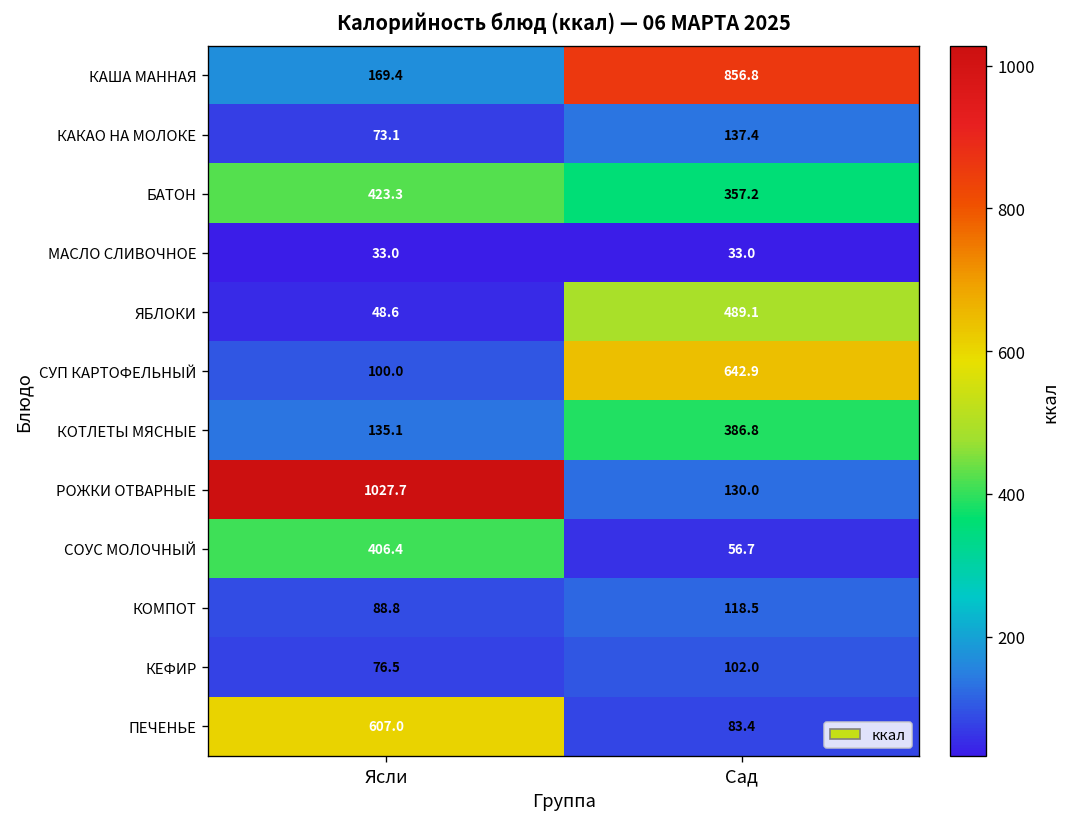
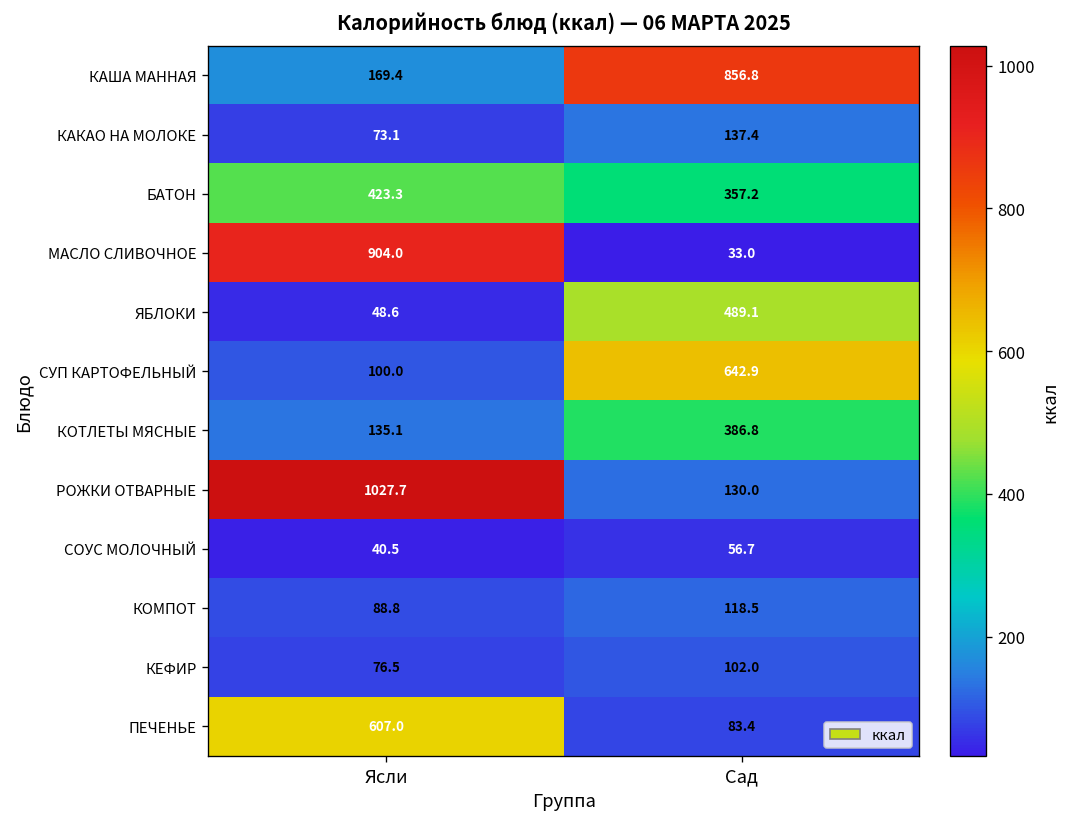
МАСЛО СЛИВОЧНОЕ, Ясли: 33.0 -> 904.0
СОУС МОЛОЧНЫЙ, Ясли: 406.4 -> 40.5
